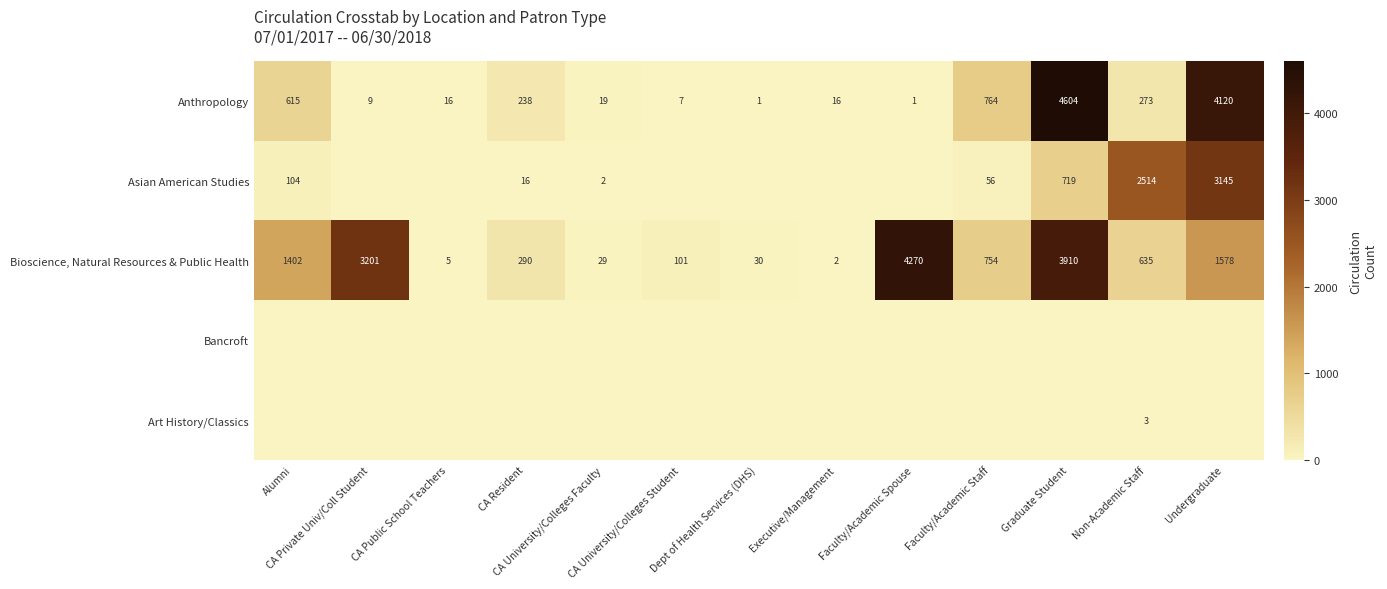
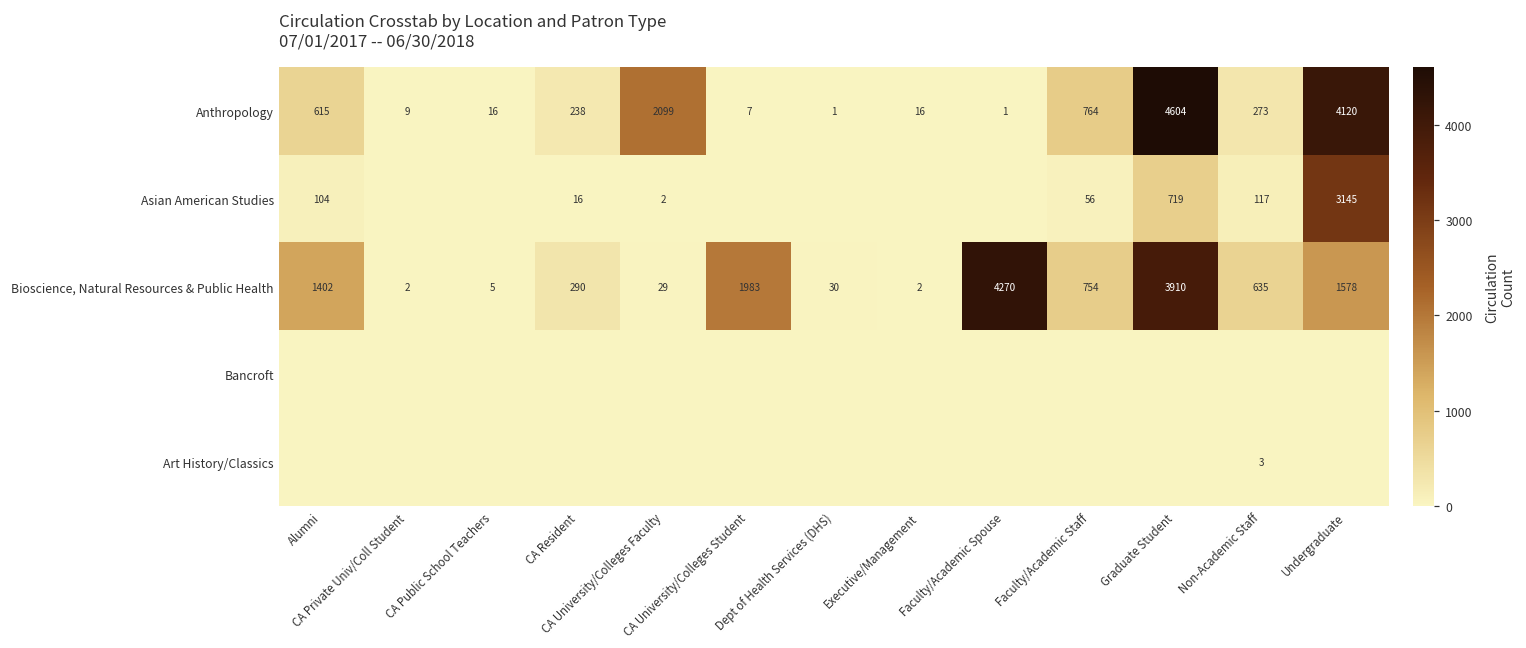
Anthropology, CA University/Colleges Faculty: 19 -> 2099
Asian American Studies, Non-Academic Staff: 2514 -> 117
Bioscience, Natural Resources & Public Health, CA Private Univ/Coll Student: 3201 -> 2
Bioscience, Natural Resources & Public Health, CA University/Colleges Student: 101 -> 1983
